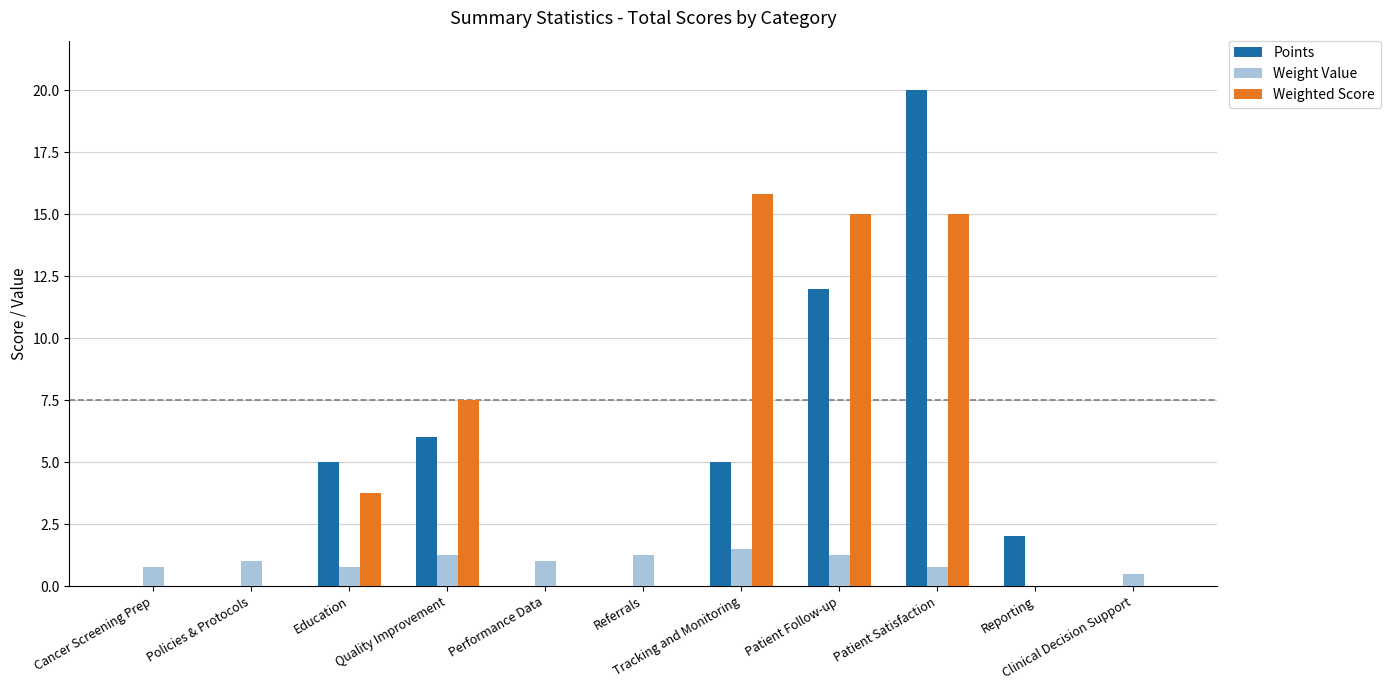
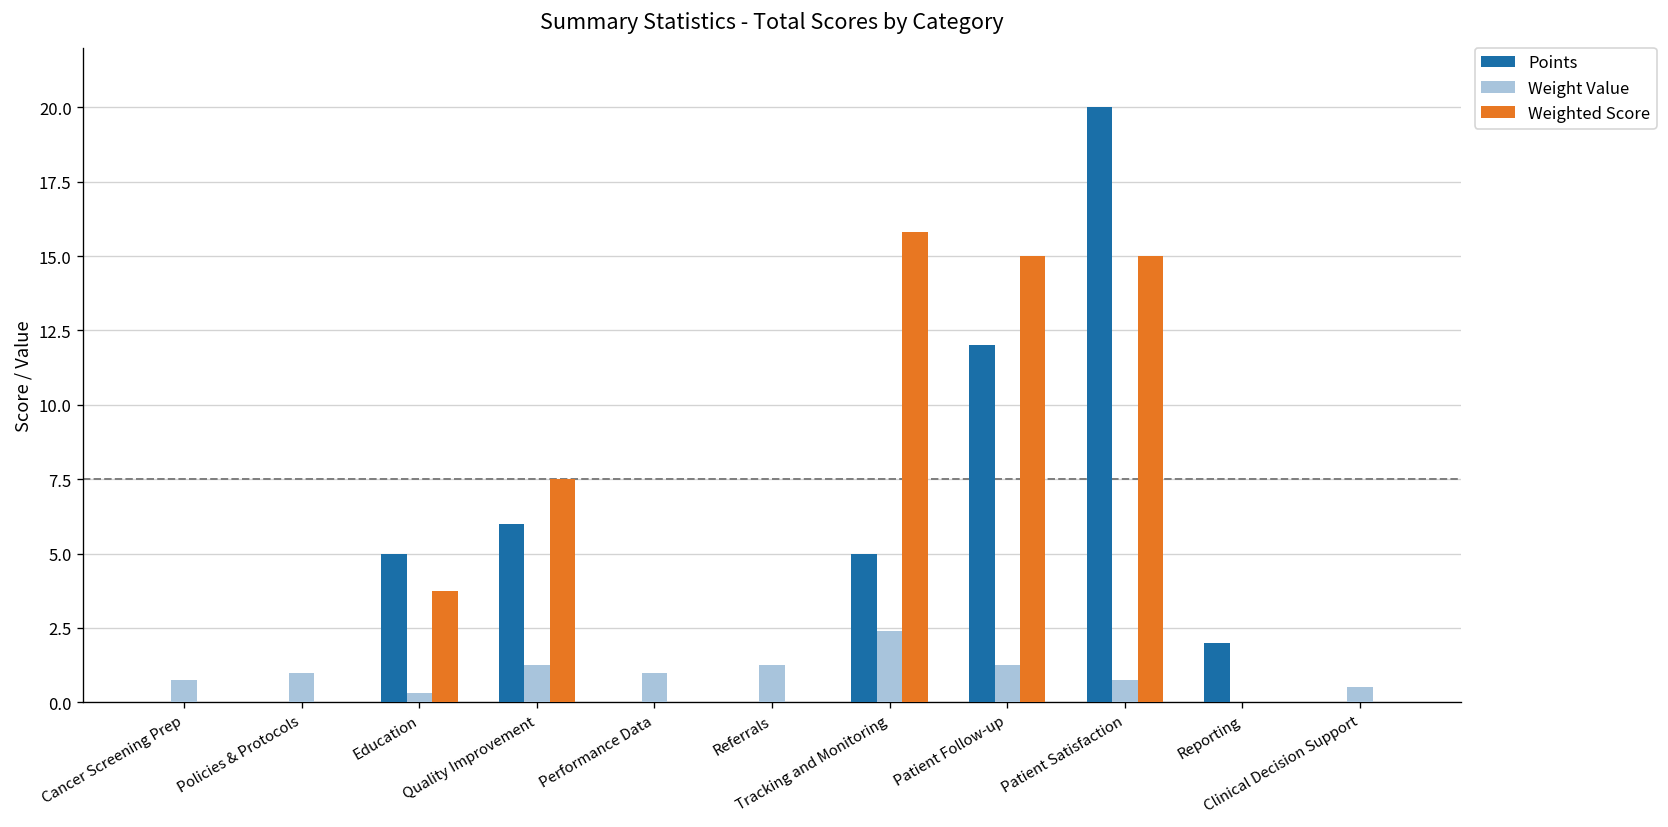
Weight Value, Education: 0.8 -> 0.3
Weight Value, Tracking and Monitoring: 1.5 -> 2.4
